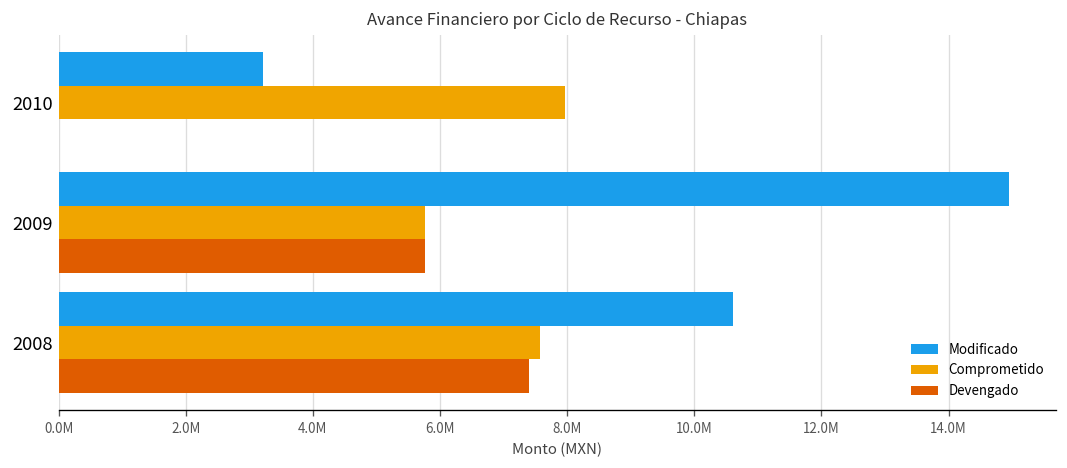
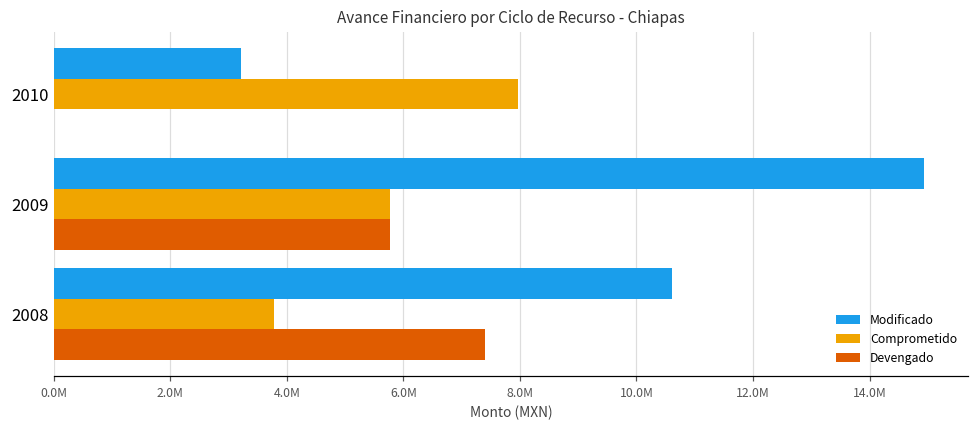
Comprometido, 2008: 7600000 -> 3800000
